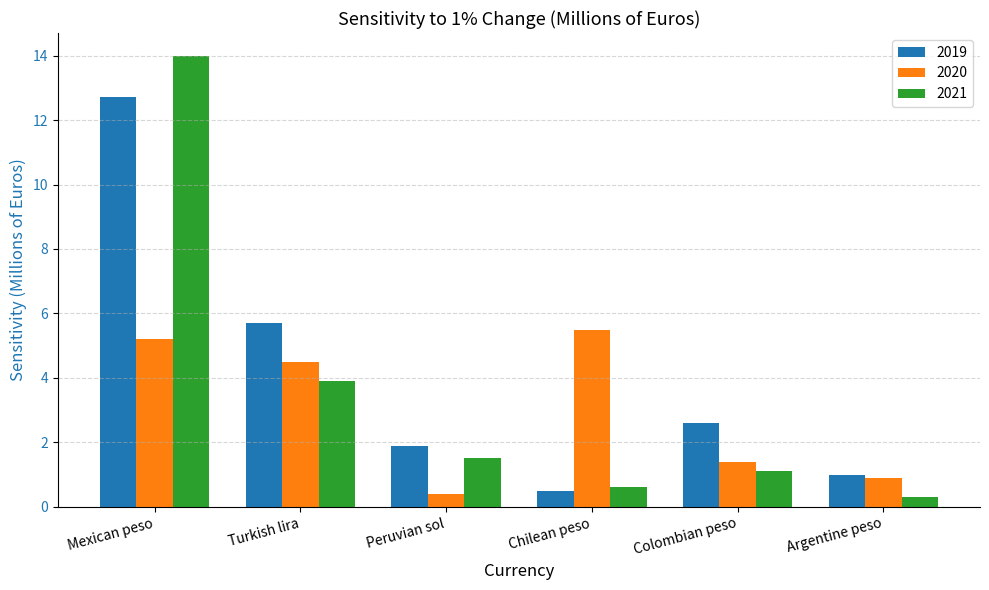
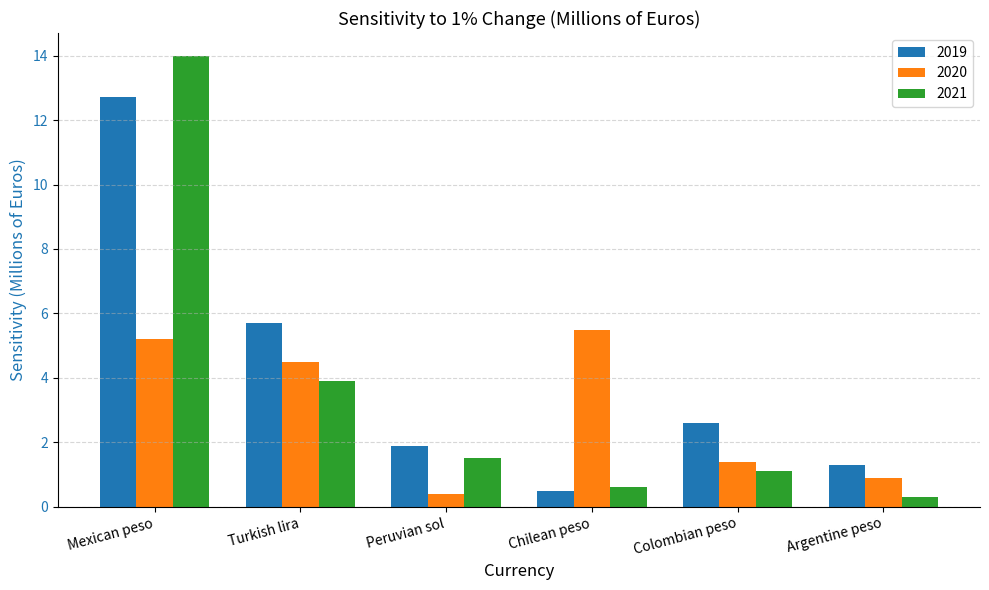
2019, Argentine peso: 1.0 -> 1.3
